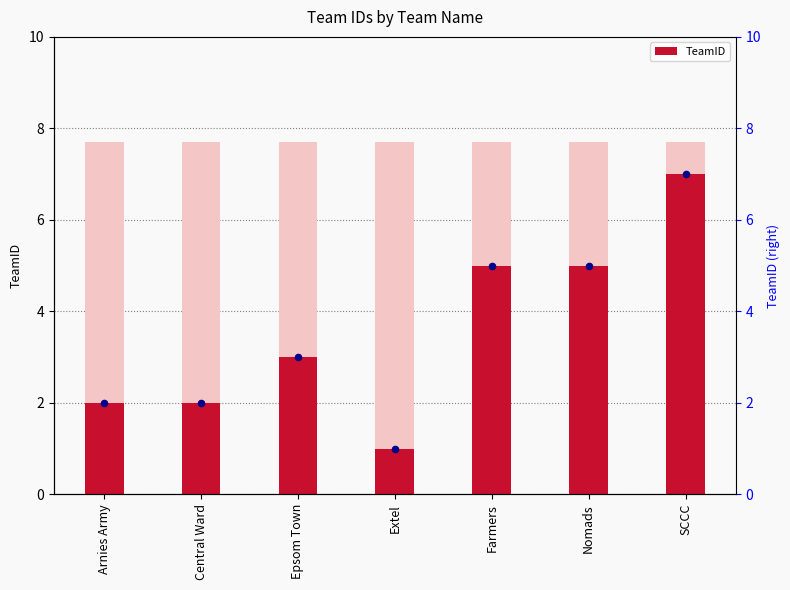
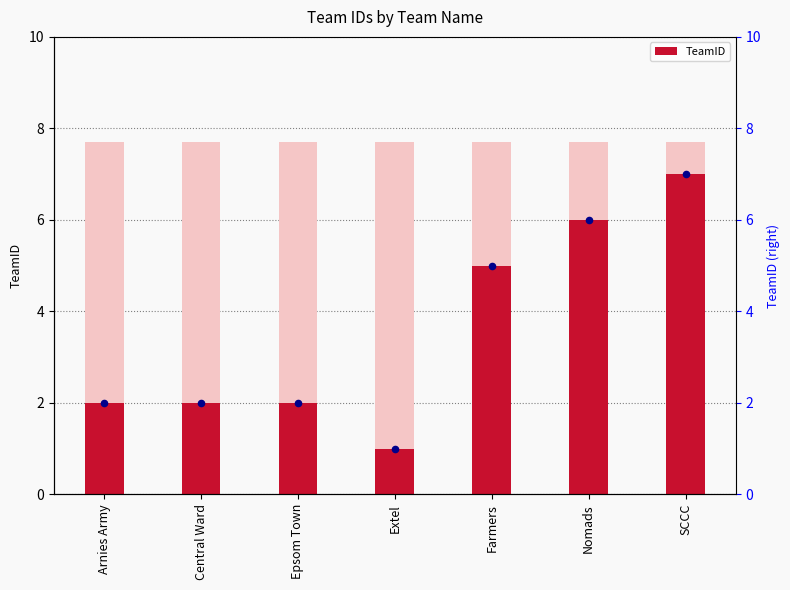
TeamID, Epsom Town: 3 -> 2
TeamID, Nomads: 5 -> 6
